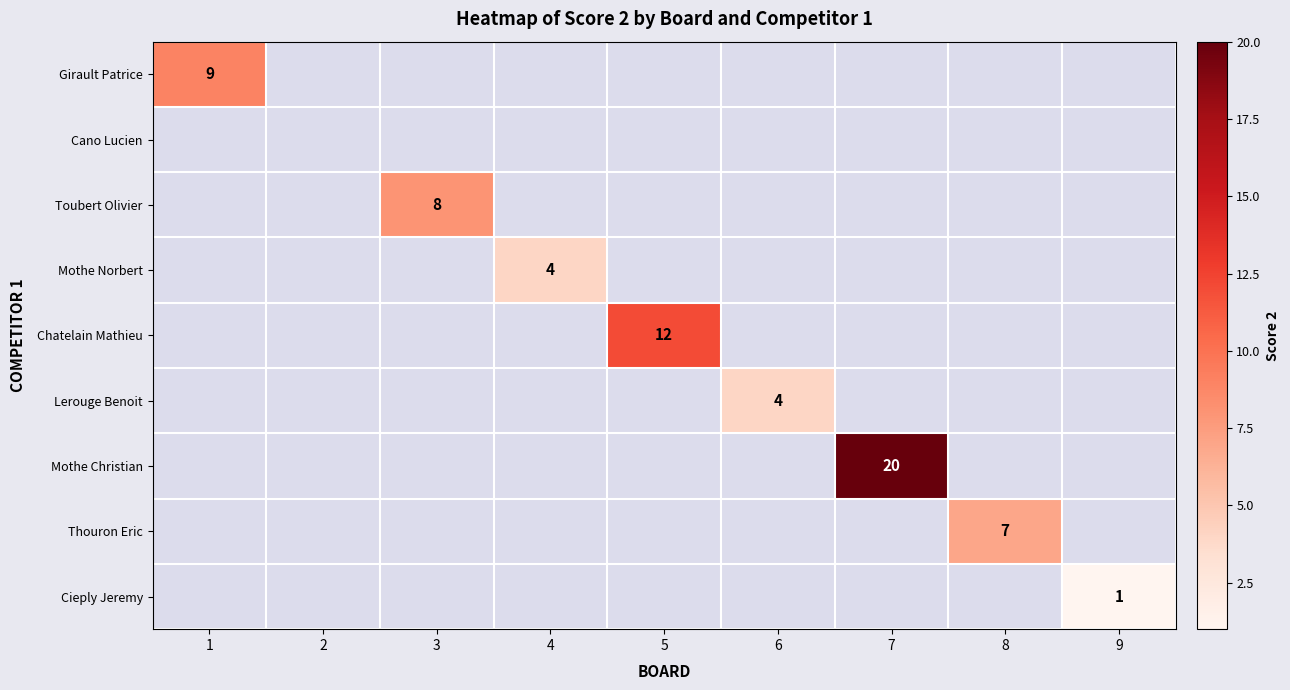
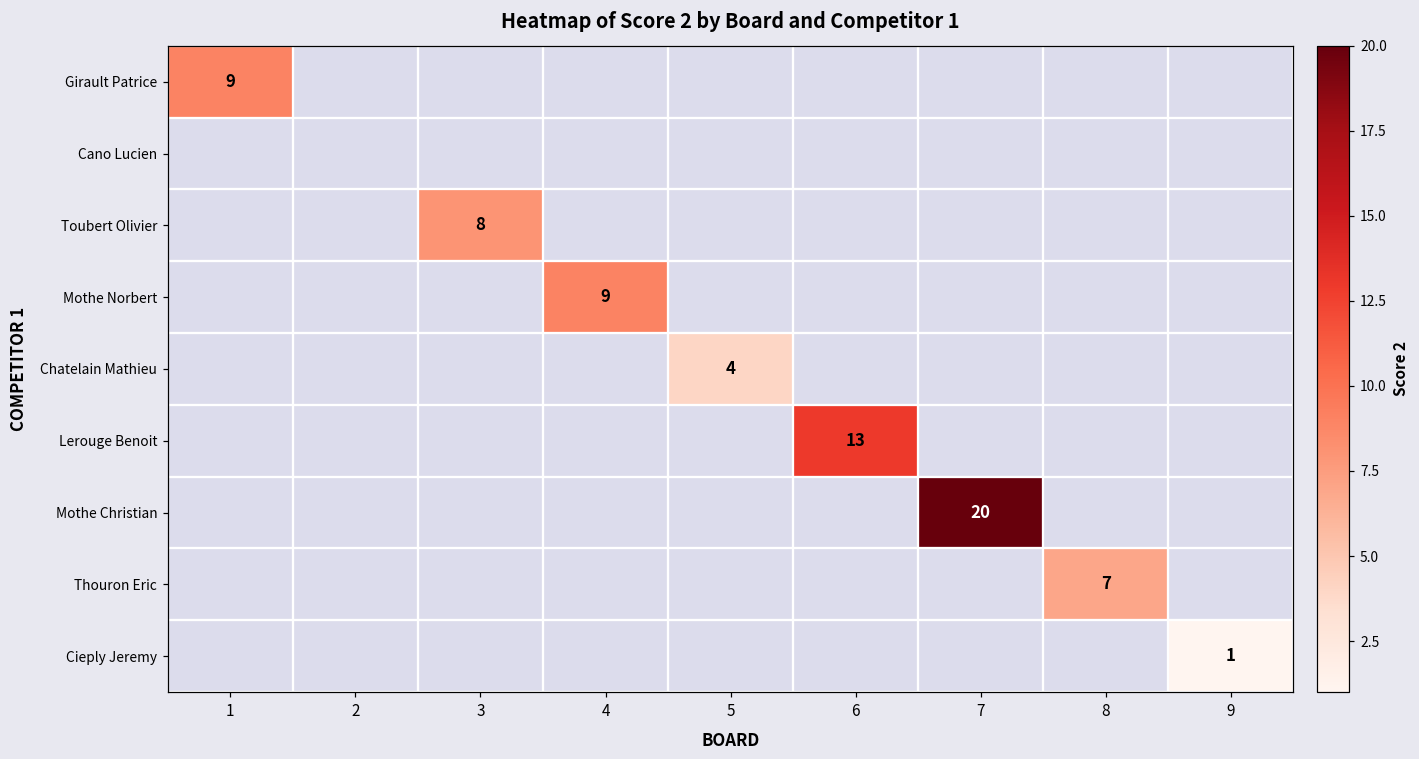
Mothe Norbert, 4: 4 -> 9
Chatelain Mathieu, 5: 12 -> 4
Lerouge Benoit, 6: 4 -> 13
